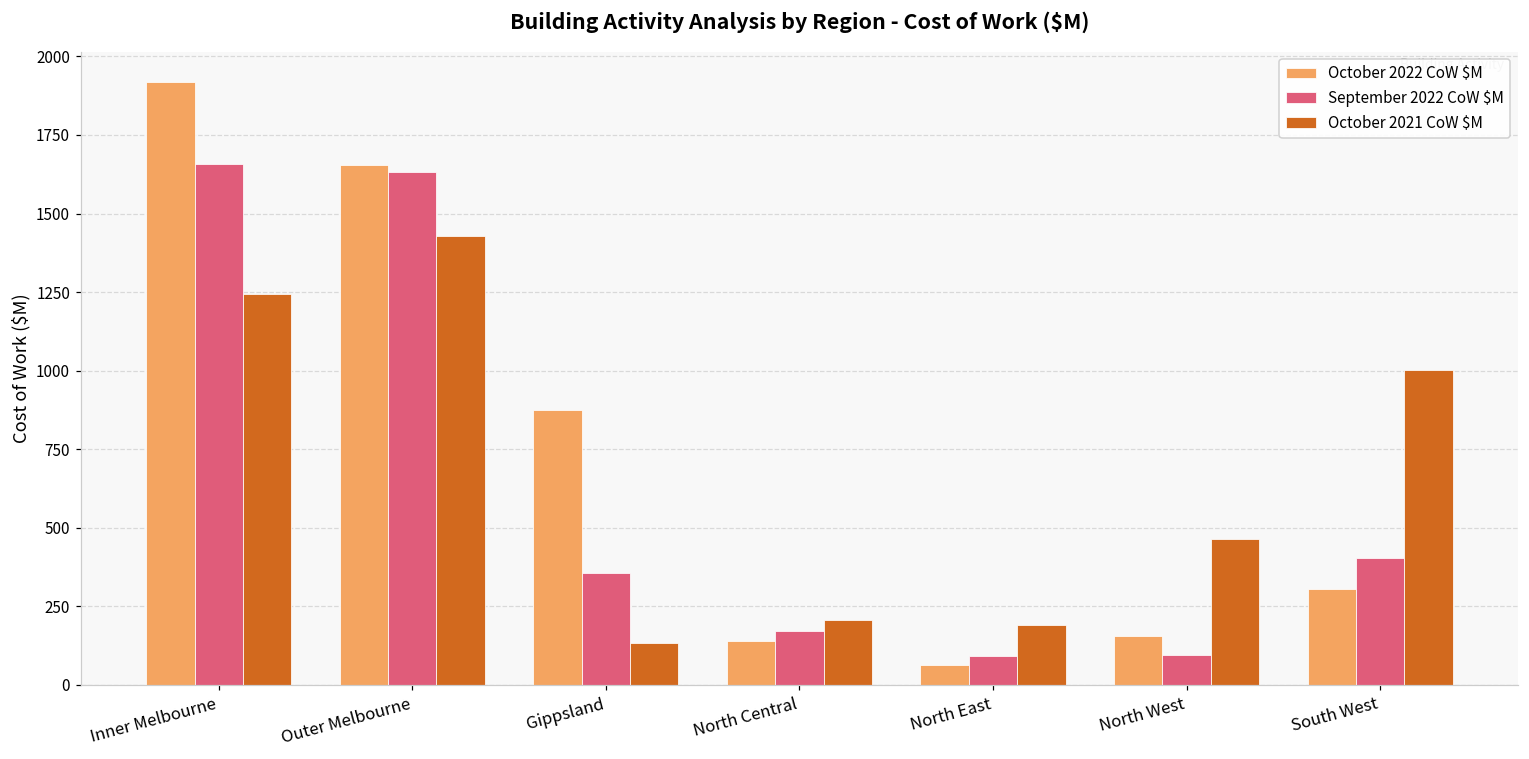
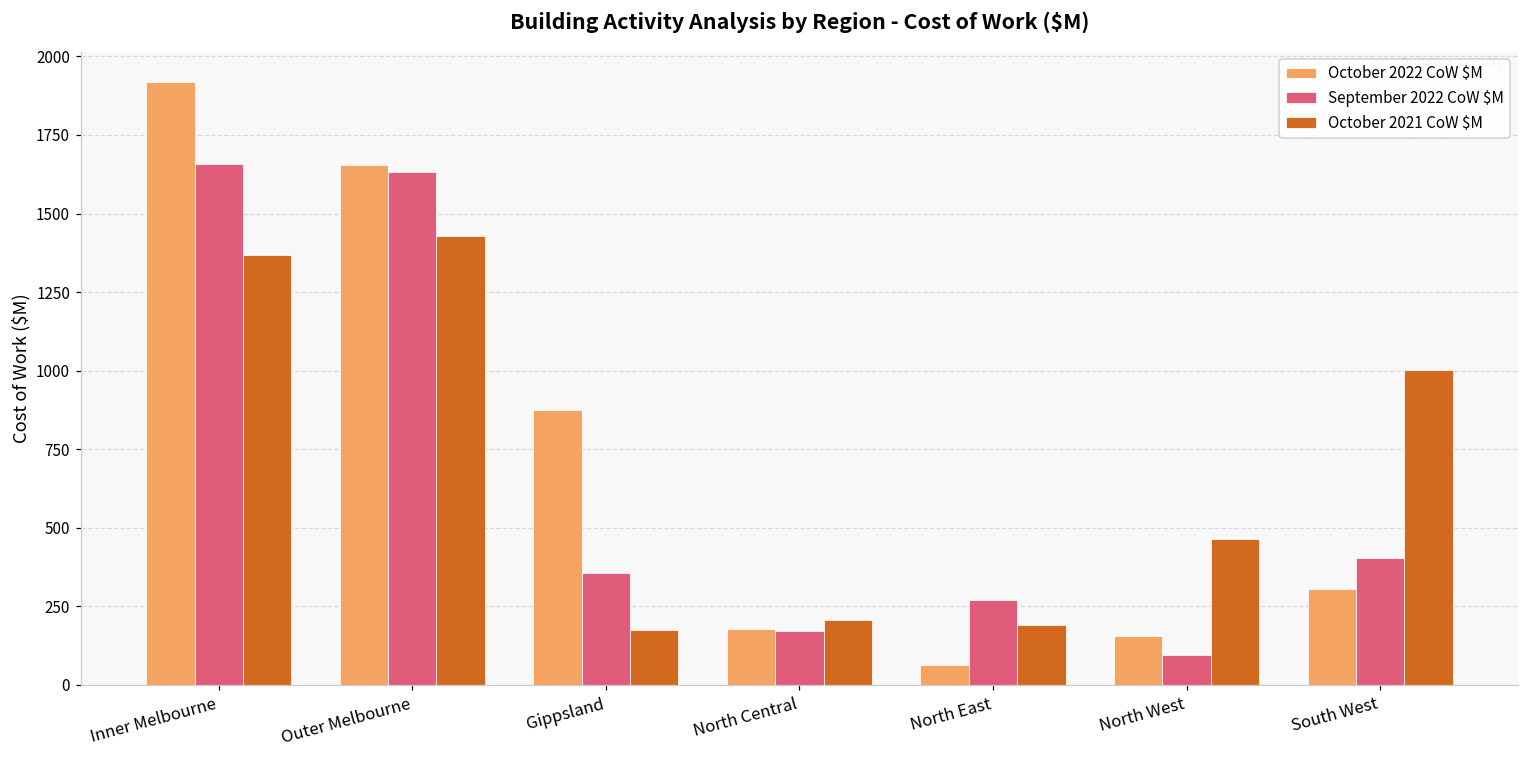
October 2021 CoW $M, Inner Melbourne: 1240 -> 1370
October 2021 CoW $M, Gippsland: 130 -> 170
October 2022 CoW $M, North Central: 140 -> 180
September 2022 CoW $M, North East: 90 -> 270
